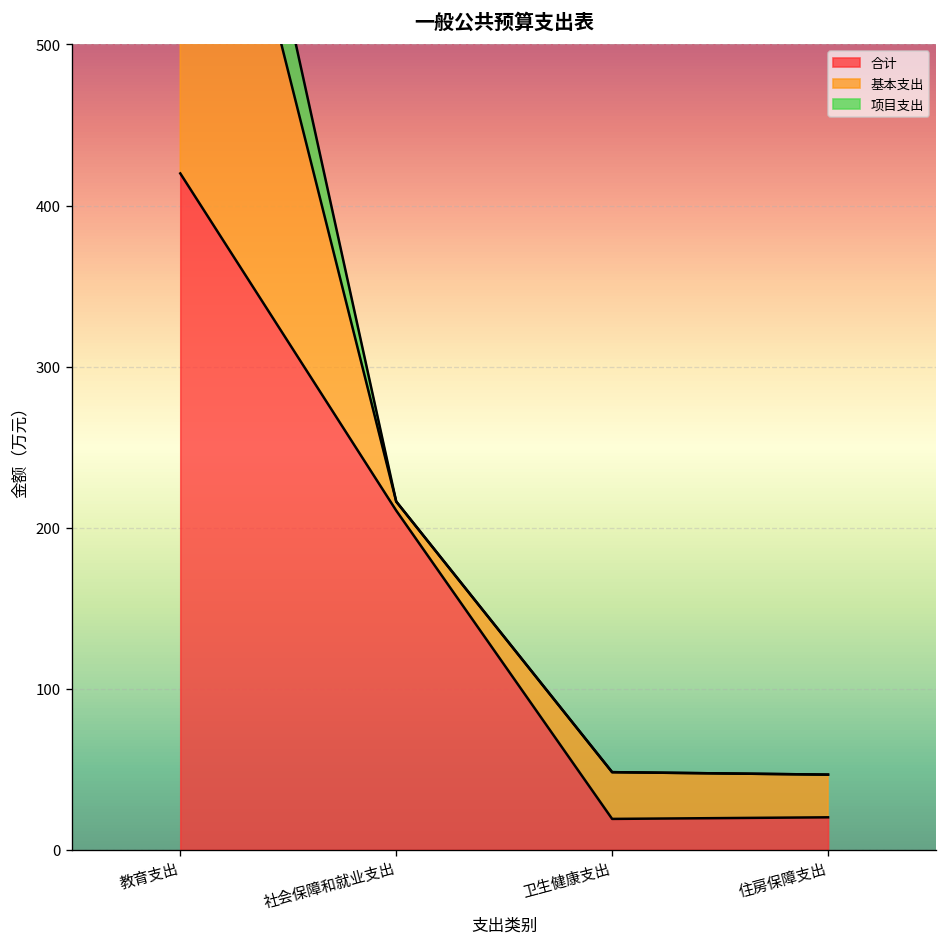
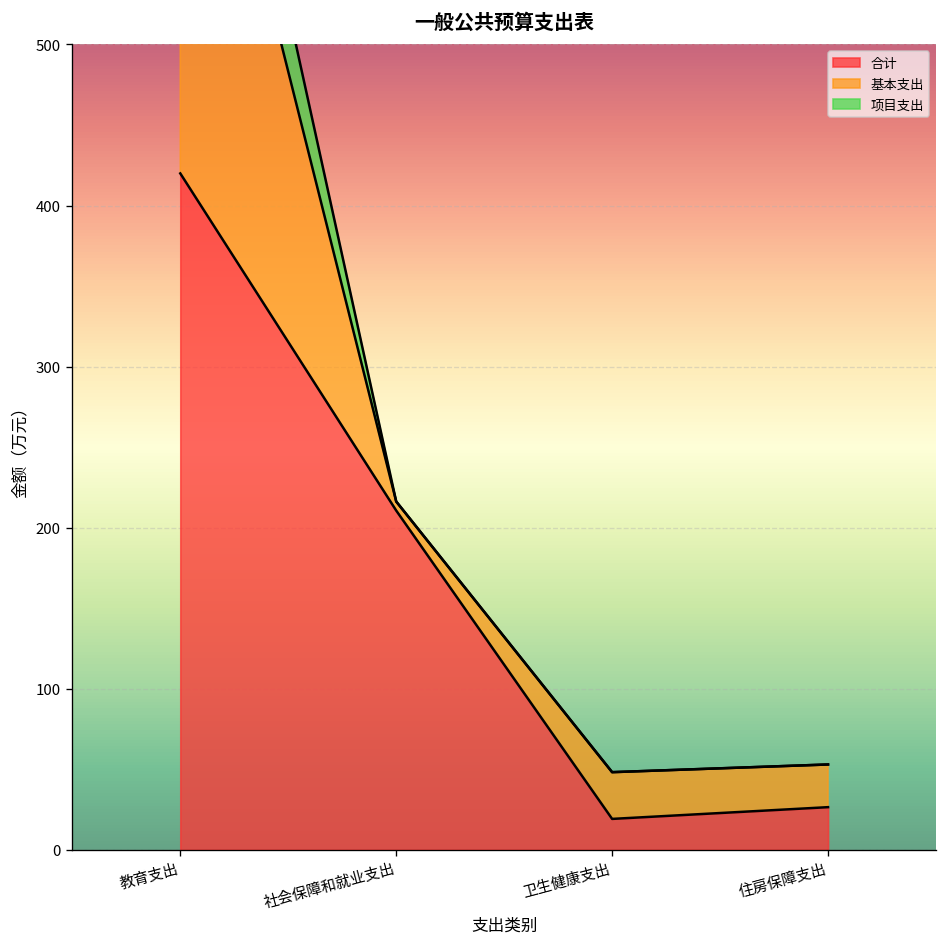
合计, 住房保障支出: 20 -> 27
